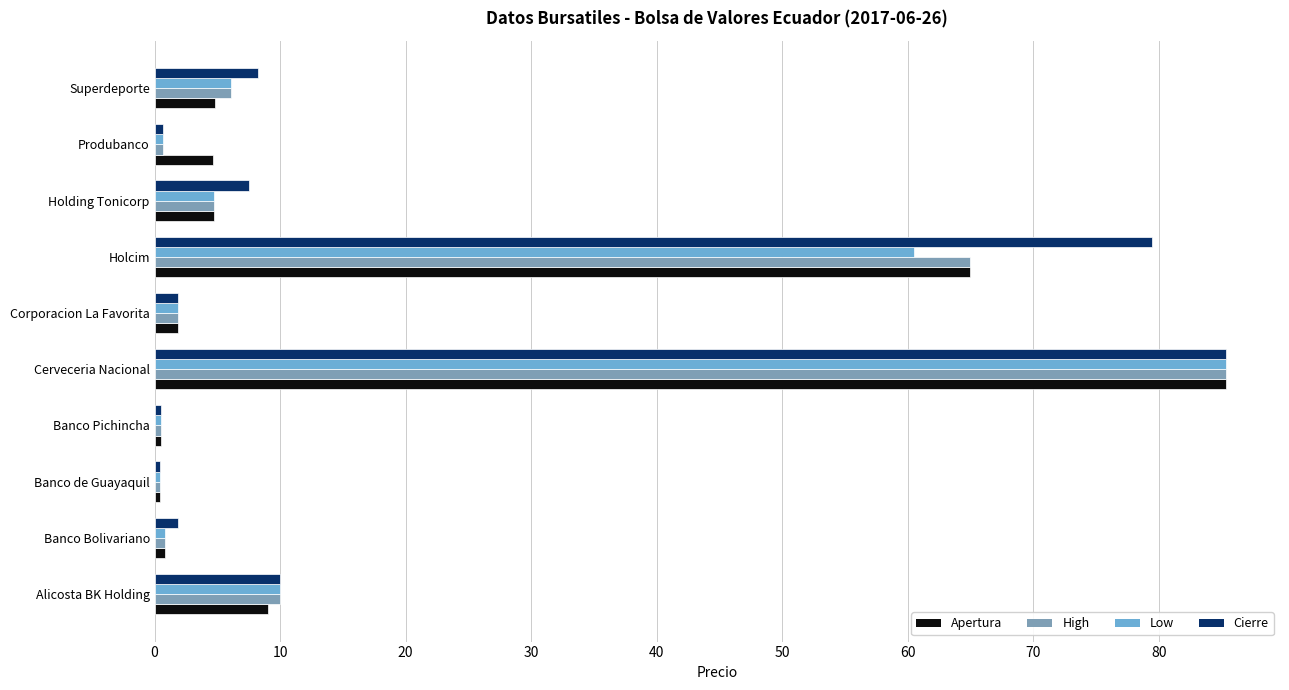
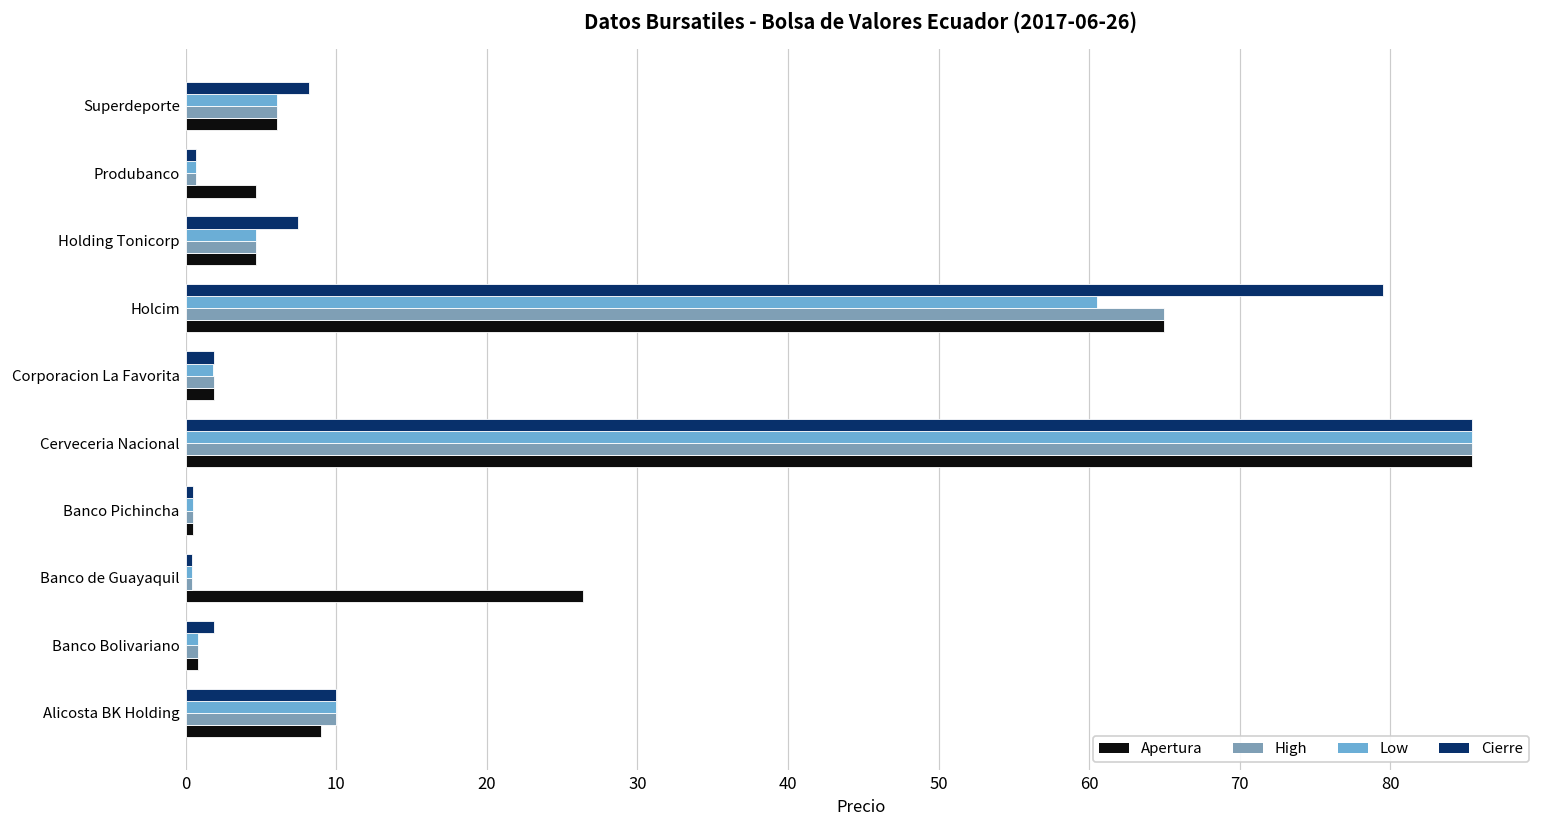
Apertura, Superdeporte: 4.8 -> 6.1
Apertura, Banco de Guayaquil: 0.4 -> 26.4
